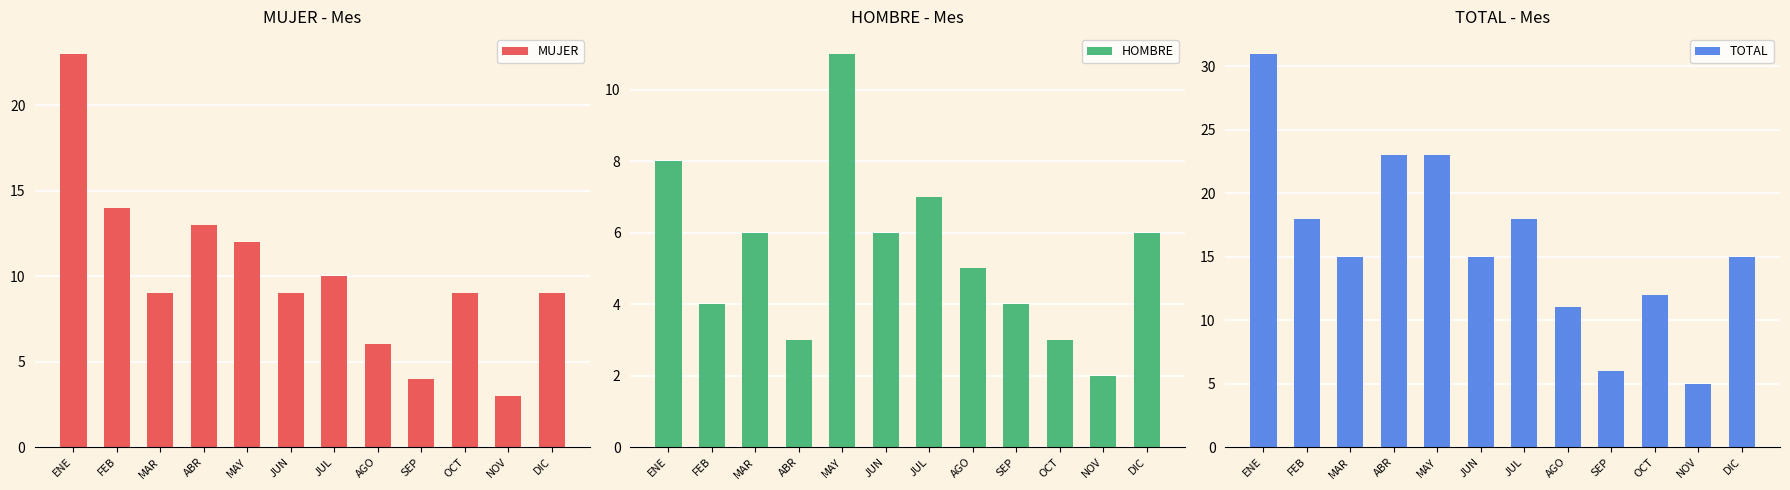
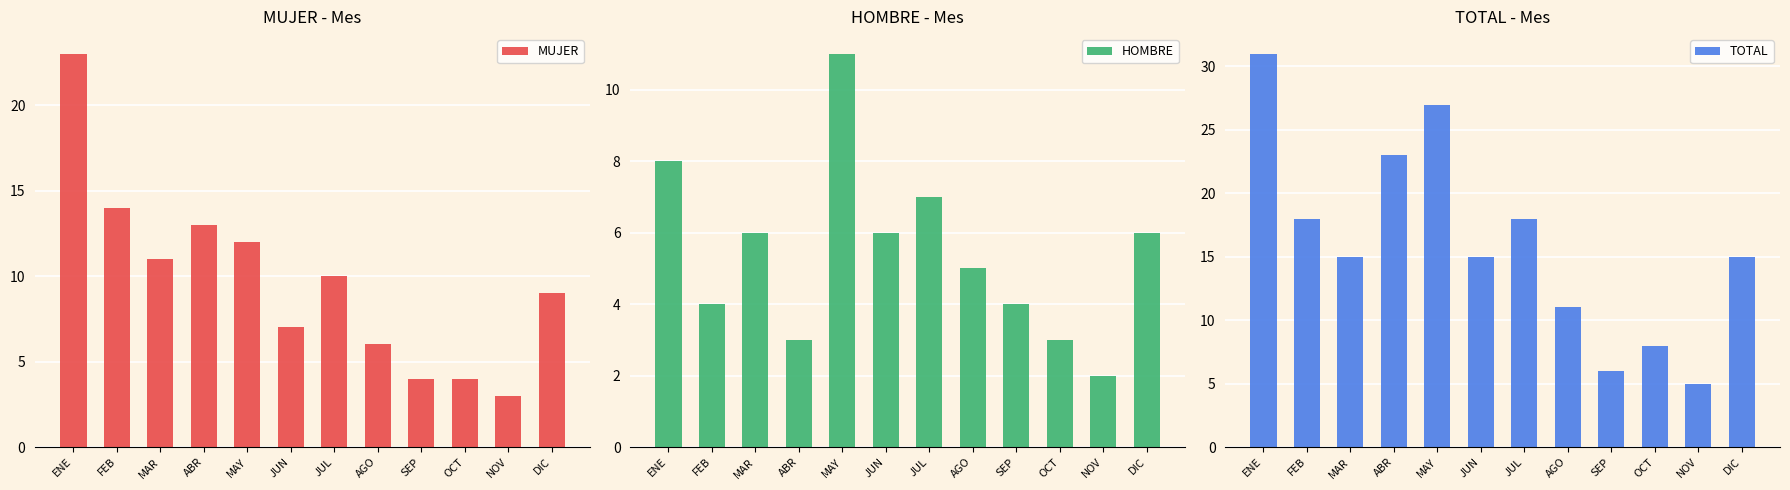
MUJER - Mes, MAR: 9 -> 11
MUJER - Mes, JUN: 9 -> 7
MUJER - Mes, OCT: 9 -> 4
TOTAL - Mes, MAY: 23 -> 27
TOTAL - Mes, OCT: 12 -> 8
